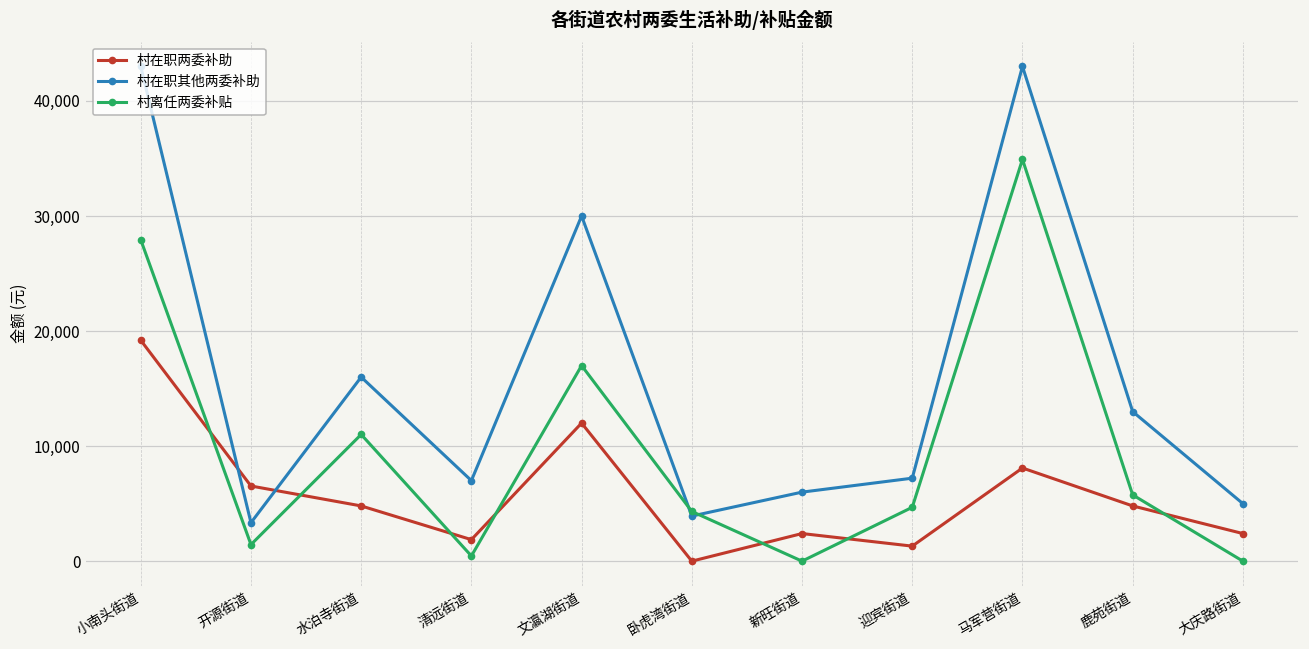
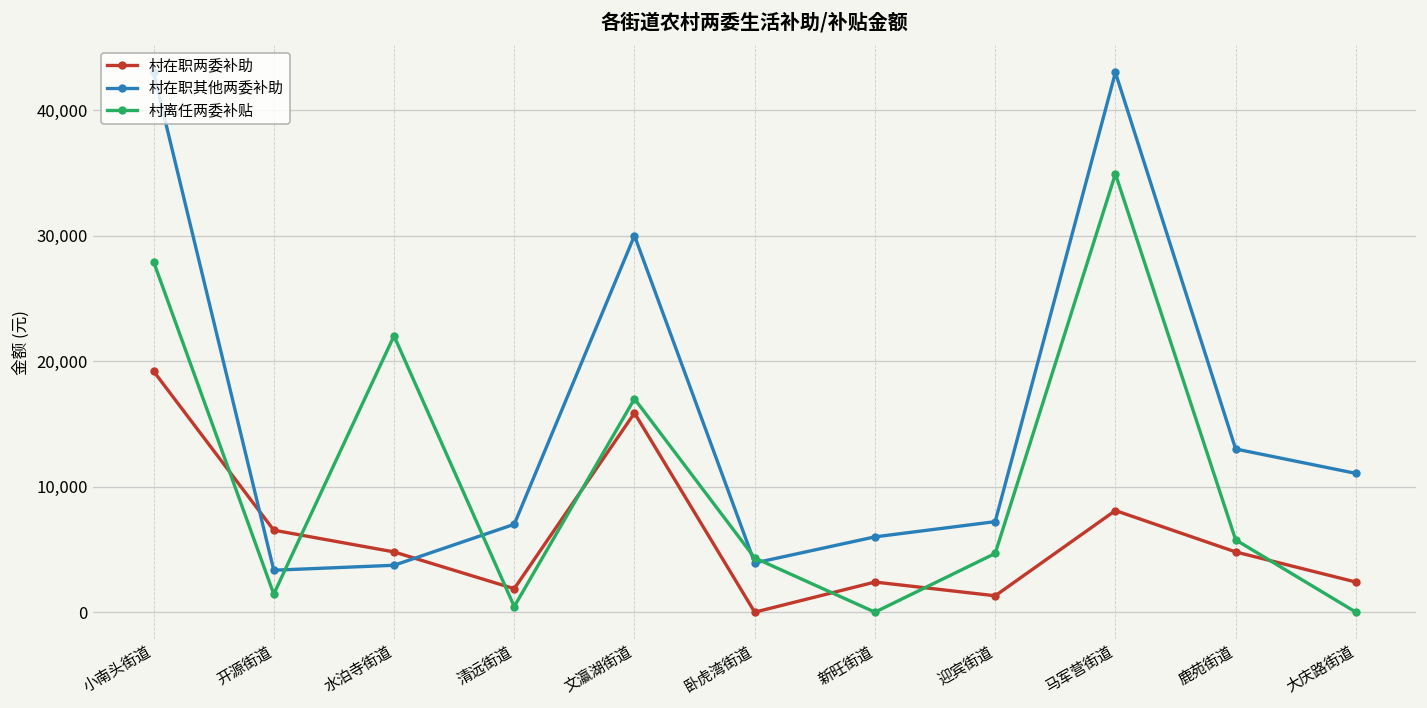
村在职其他两委补助, 水泊寺街道: 16,000 -> 3,700
村离任两委补贴, 水泊寺街道: 11,000 -> 22,000
村在职两委补助, 文瀛湖街道: 12,000 -> 15,900
村在职其他两委补助, 大庆路街道: 5,000 -> 11,100
